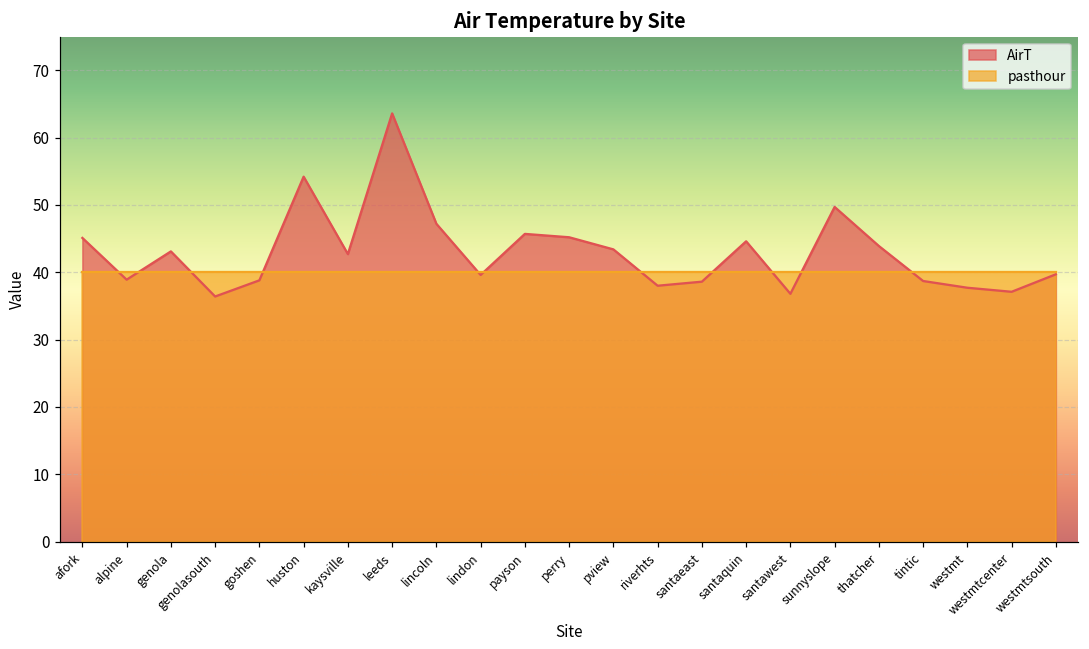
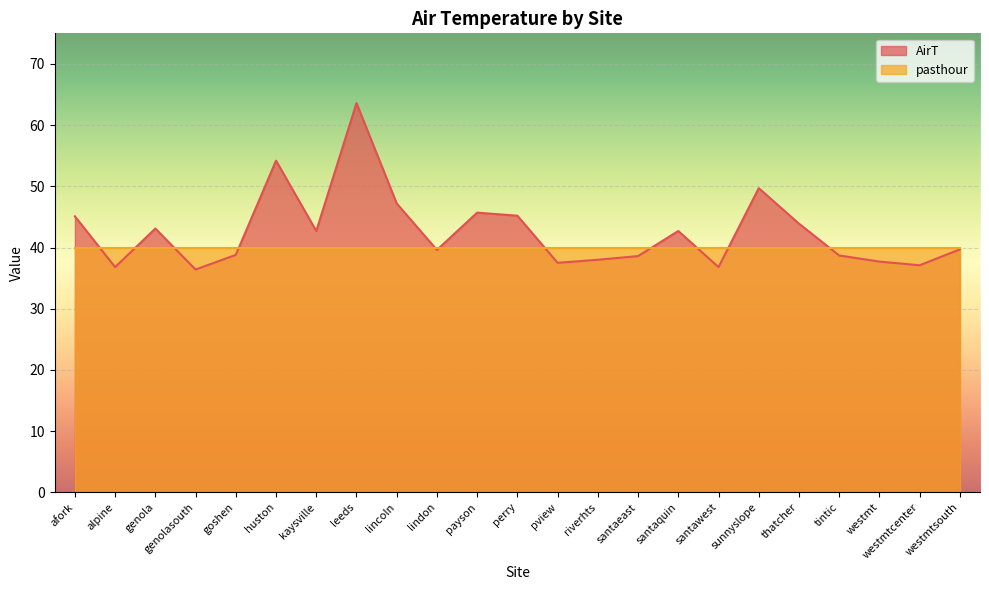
AirT, alpine: 39 -> 37
AirT, pview: 43 -> 38
AirT, santaquin: 45 -> 43
